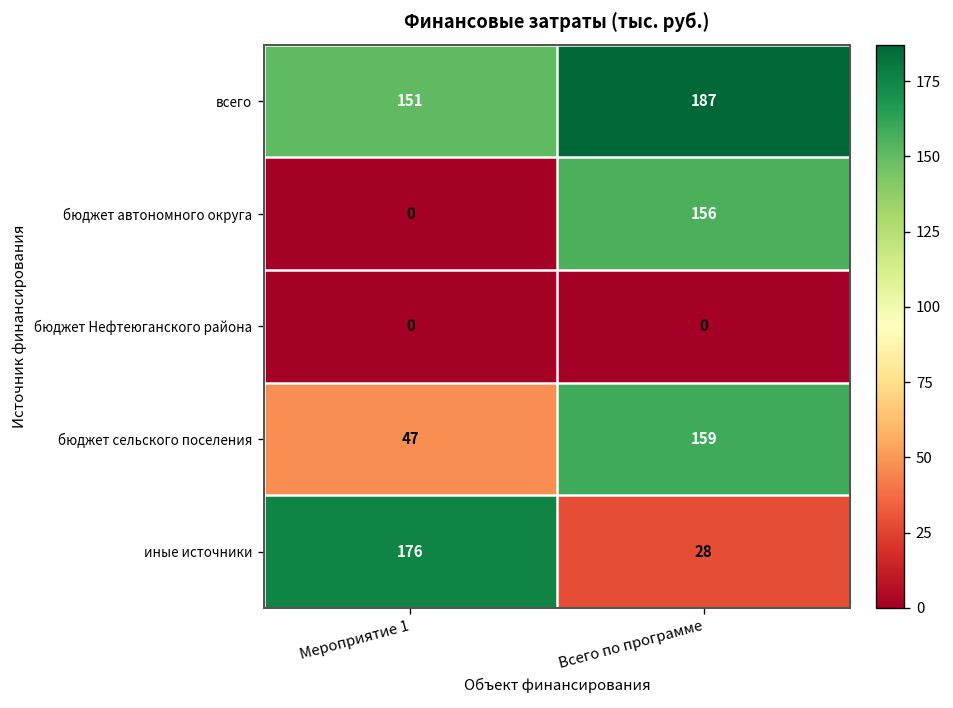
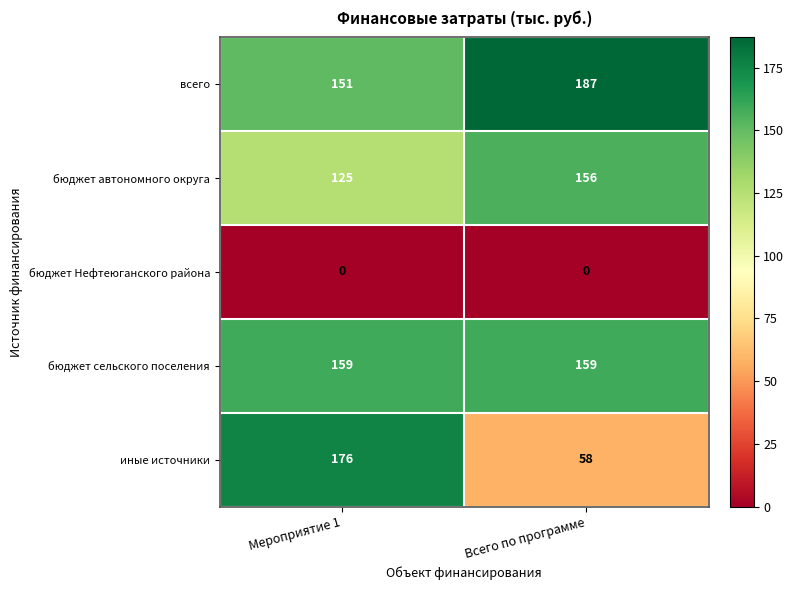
бюджет автономного округа, Мероприятие 1: 0 -> 125
бюджет сельского поселения, Мероприятие 1: 47 -> 159
иные источники, Всего по программе: 28 -> 58
